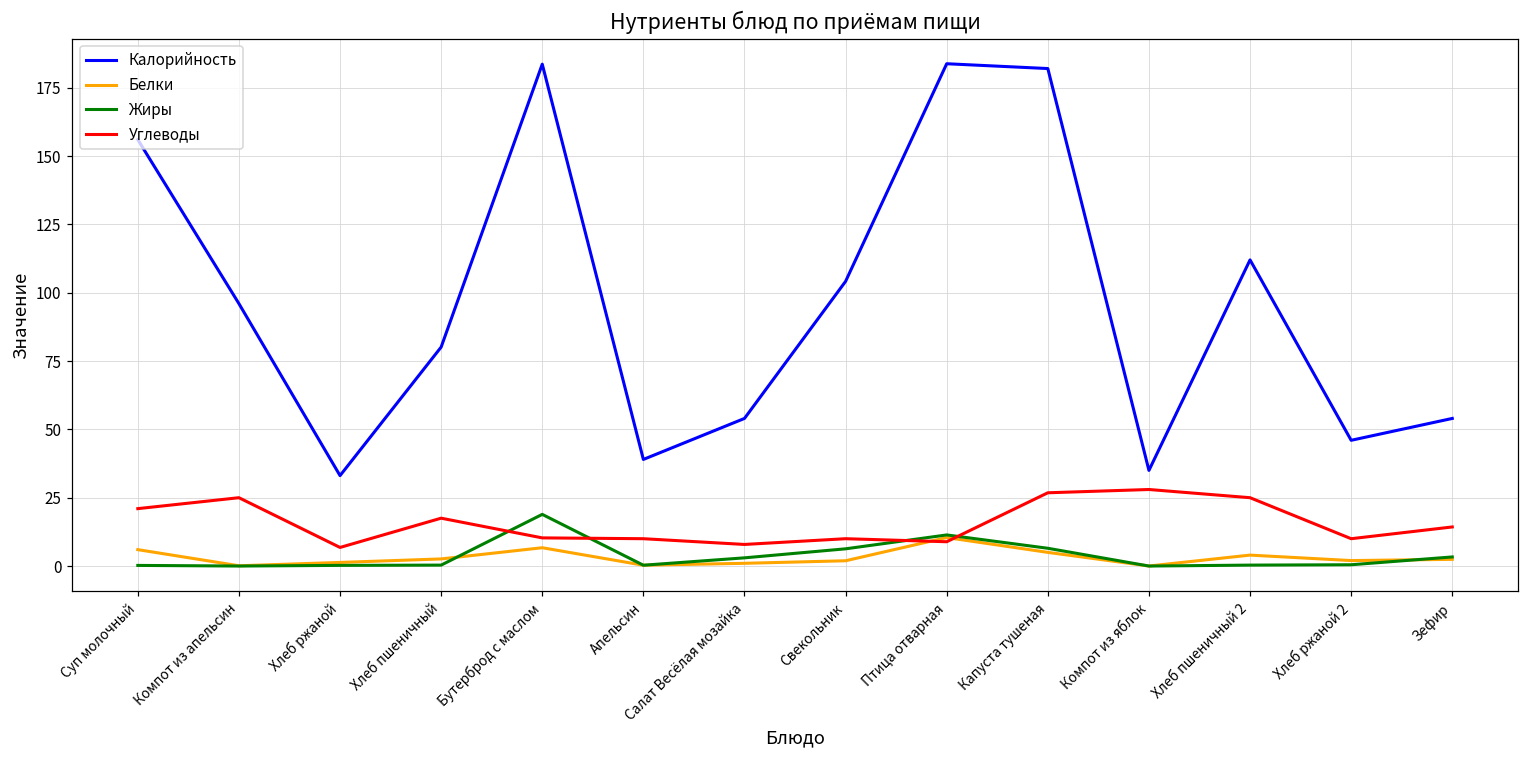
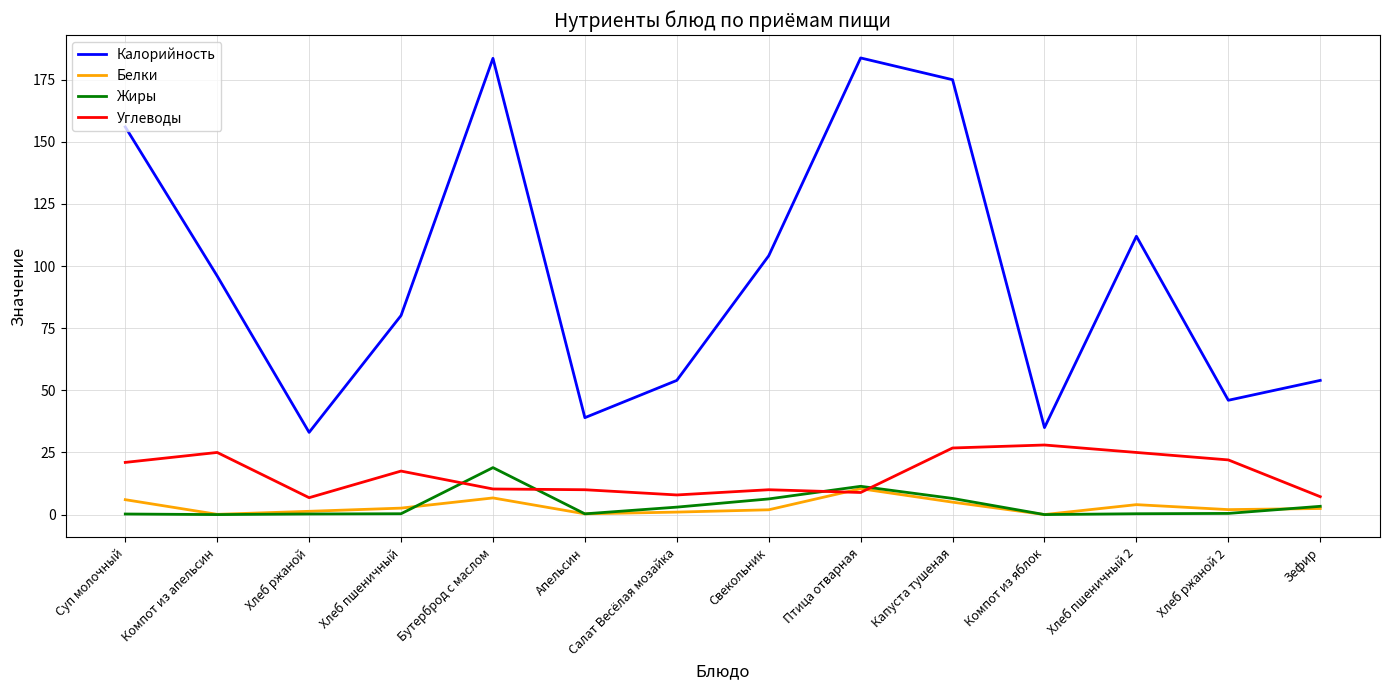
Калорийность, Капуста тушеная: 182 -> 175
Углеводы, Хлеб ржаной 2: 10 -> 22
Углеводы, Зефир: 14 -> 7
